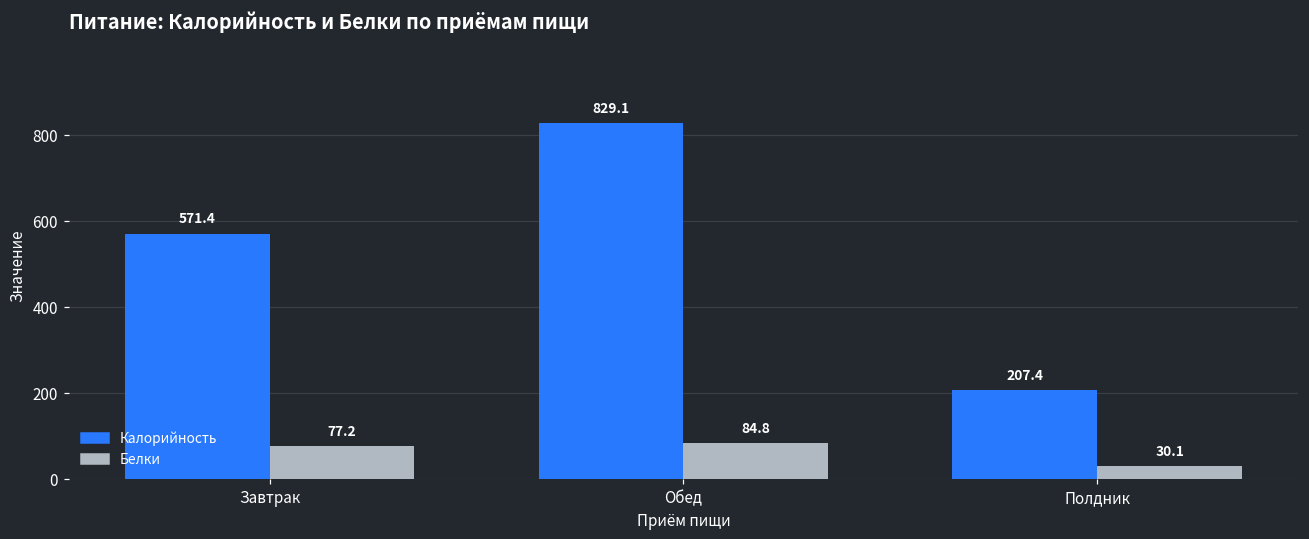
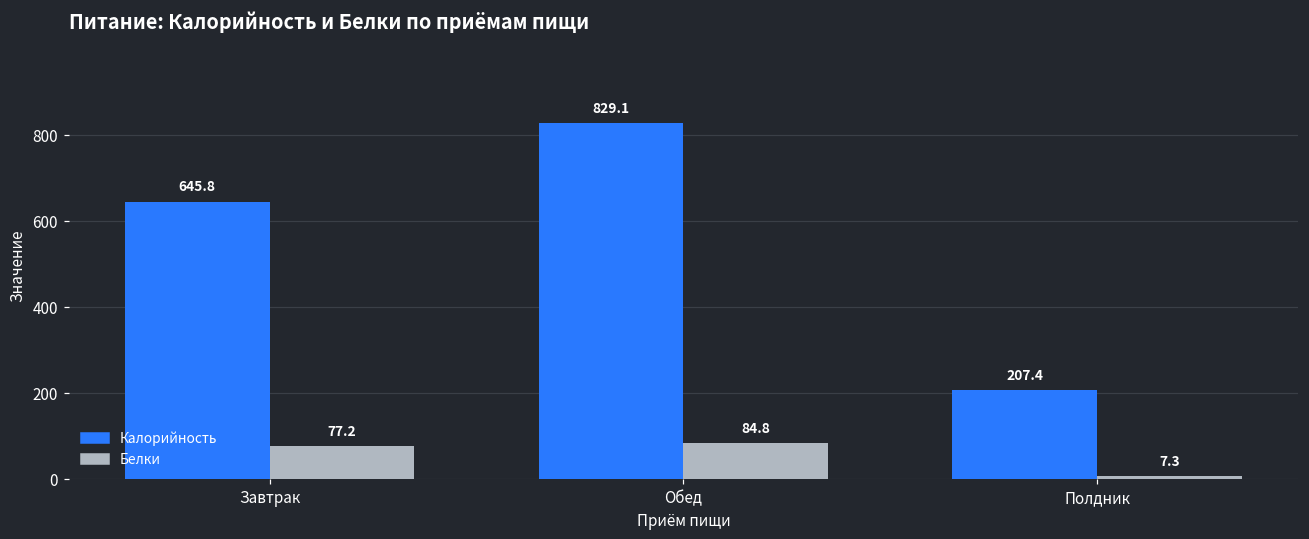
Калорийность, Завтрак: 571.4 -> 645.8
Белки, Полдник: 30.1 -> 7.3
